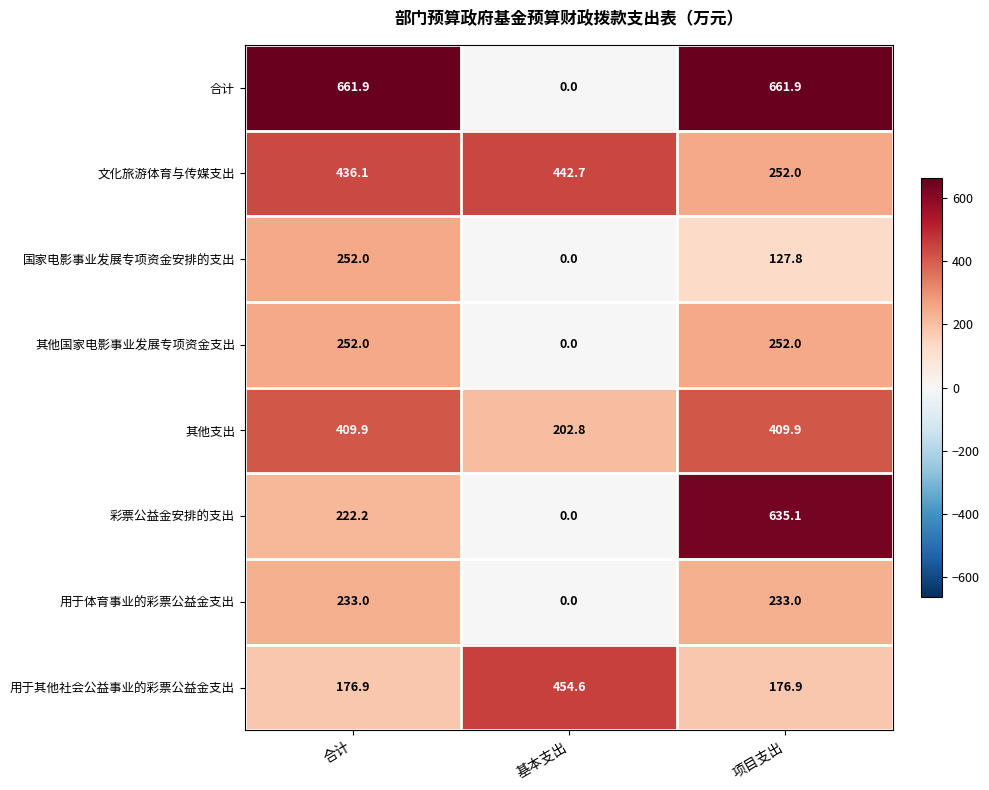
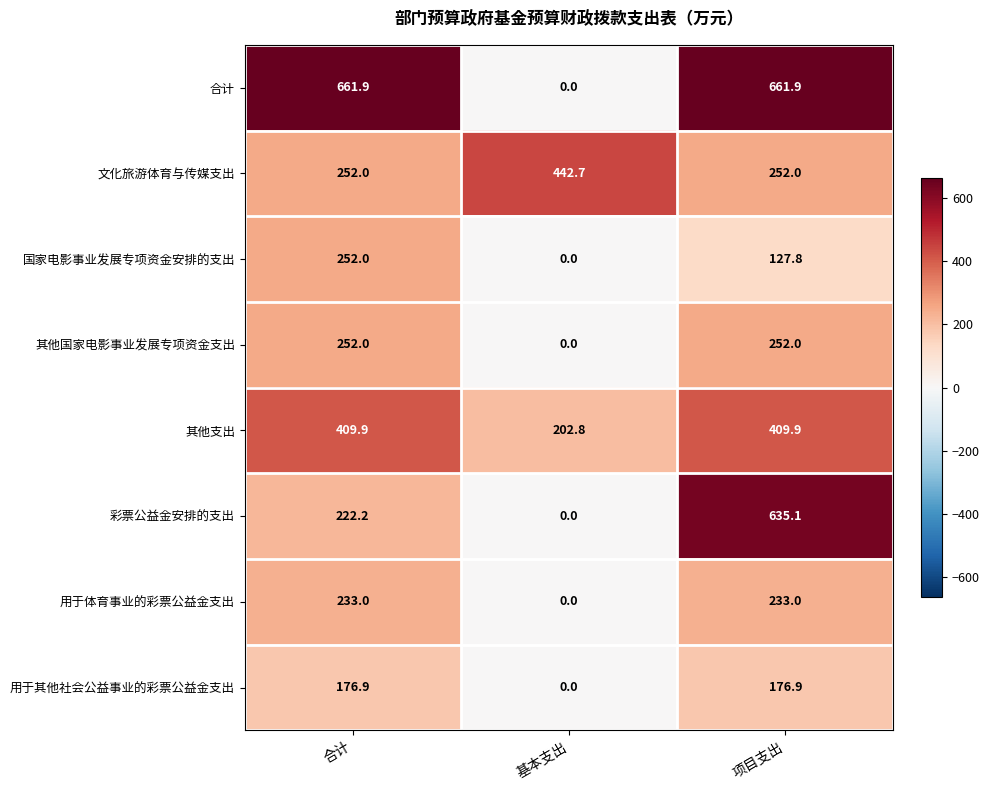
文化旅游体育与传媒支出, 合计: 436.1 -> 252.0
用于其他社会公益事业的彩票公益金支出, 基本支出: 454.6 -> 0.0
